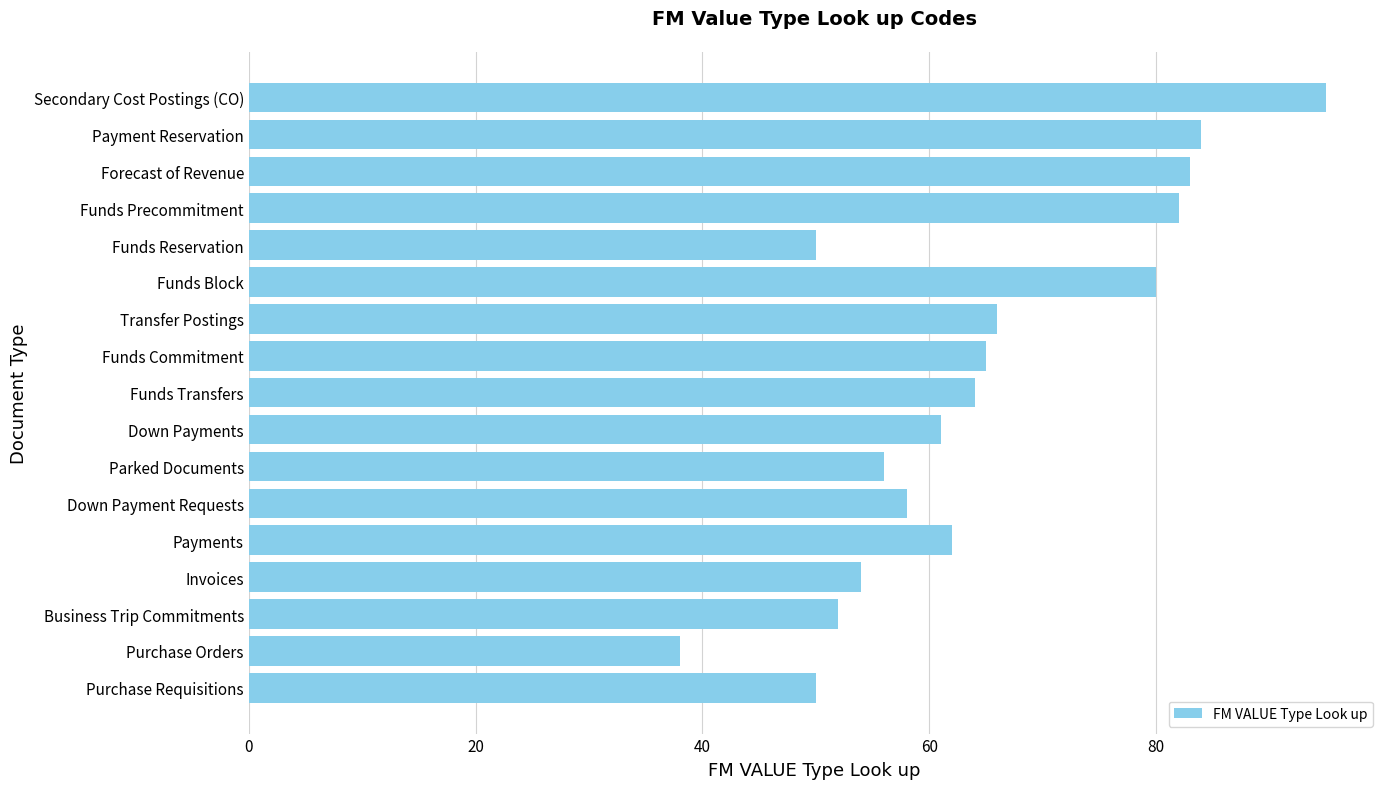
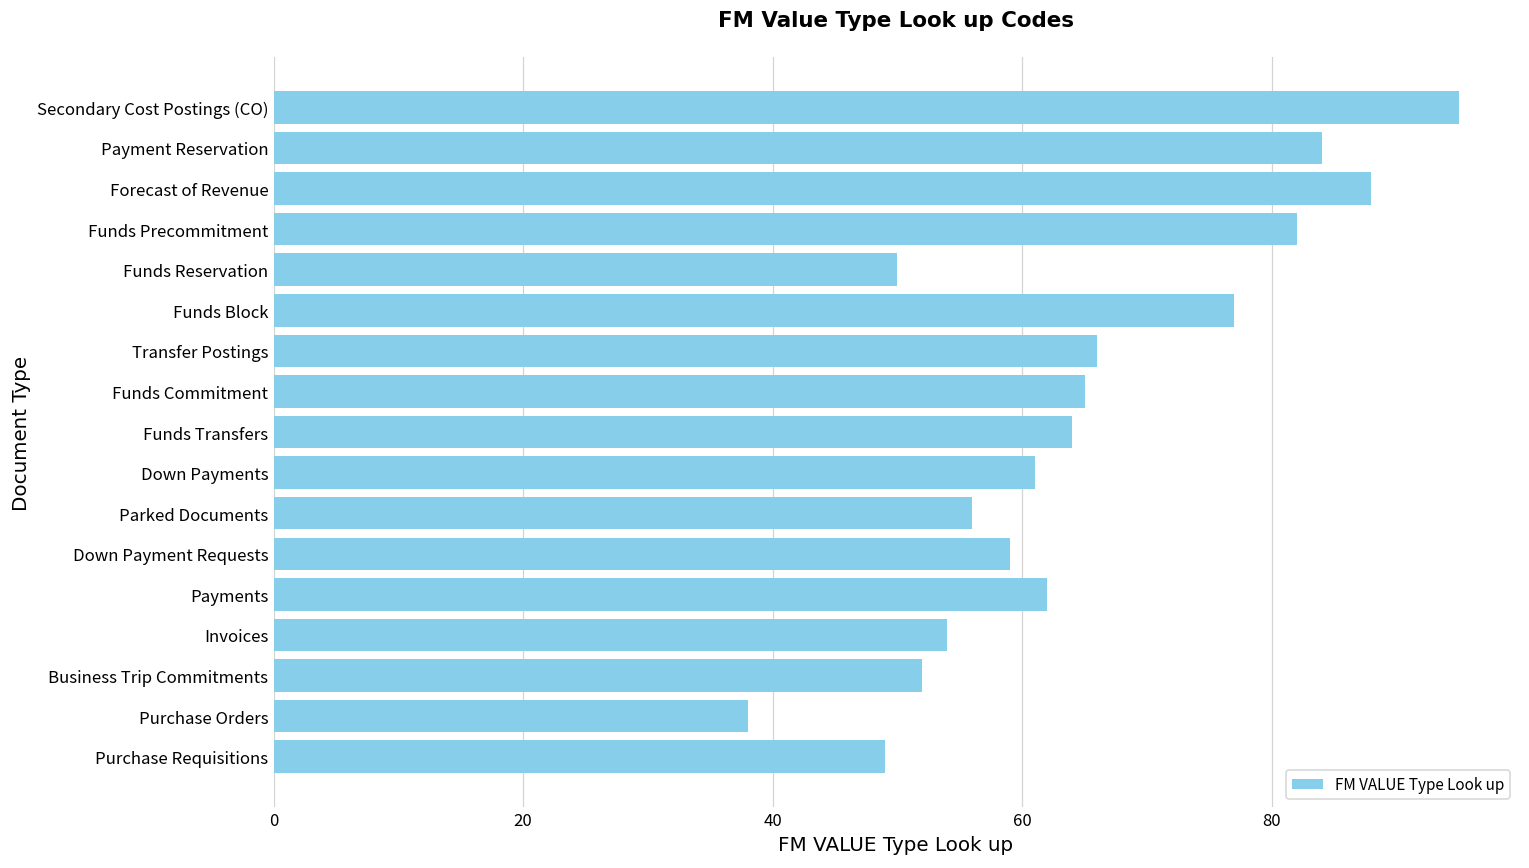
Forecast of Revenue: 83 -> 88
Funds Block: 80 -> 77
Down Payment Requests: 58 -> 59
Purchase Requisitions: 50 -> 49
